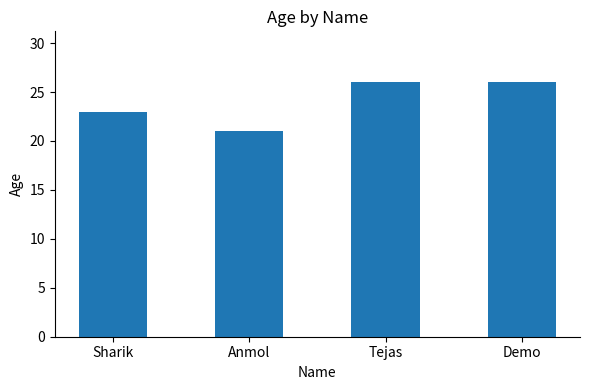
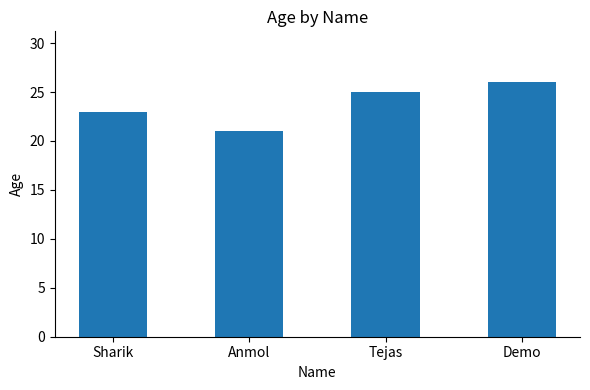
Tejas: 26 -> 25
